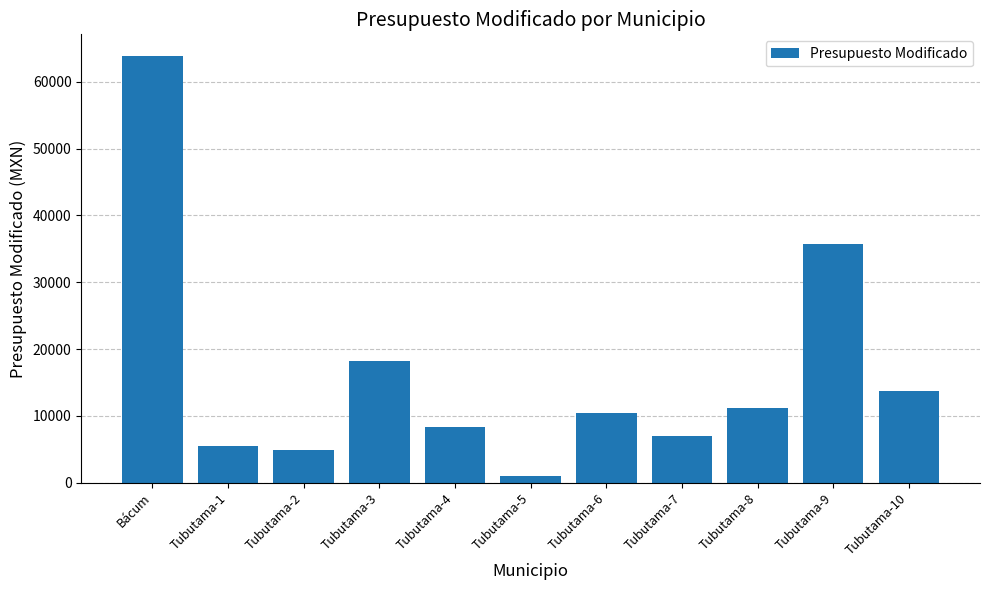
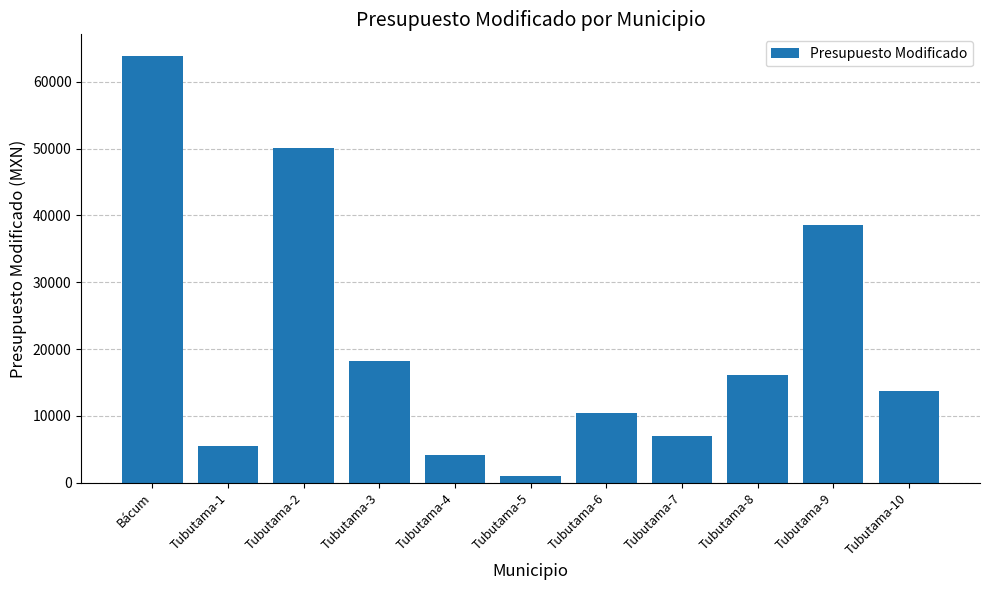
Tubutama-2: 5000 -> 50000
Tubutama-4: 8000 -> 4000
Tubutama-8: 11000 -> 16000
Tubutama-9: 36000 -> 39000
